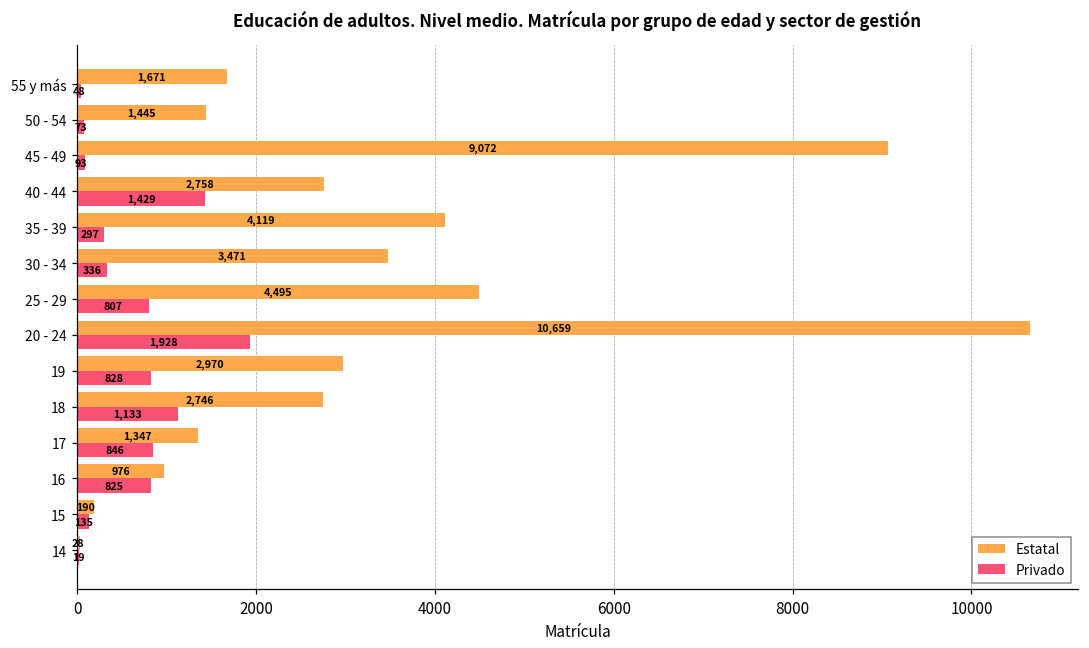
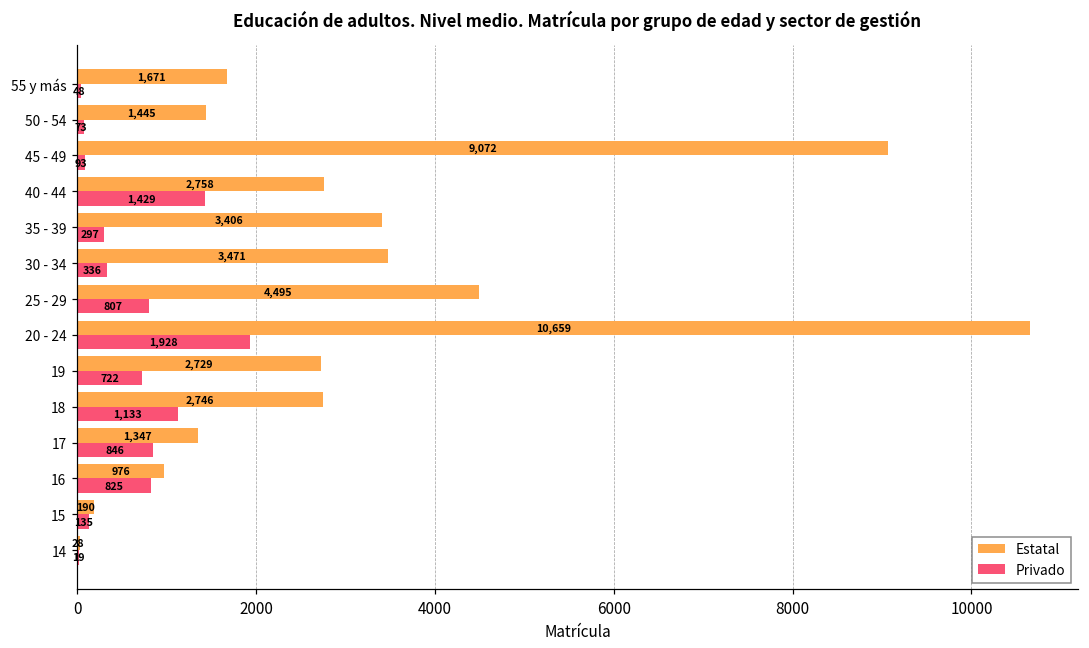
Estatal, 35 - 39: 4,119 -> 3,406
Estatal, 19: 2,970 -> 2,729
Privado, 19: 828 -> 722
